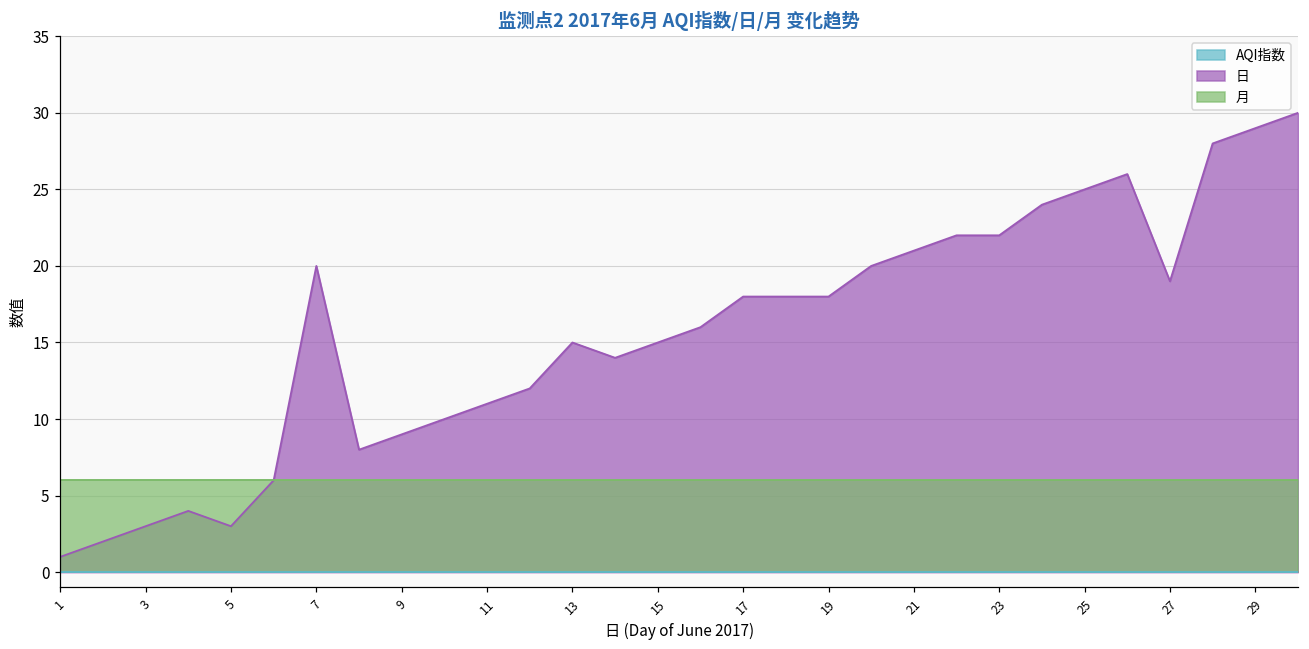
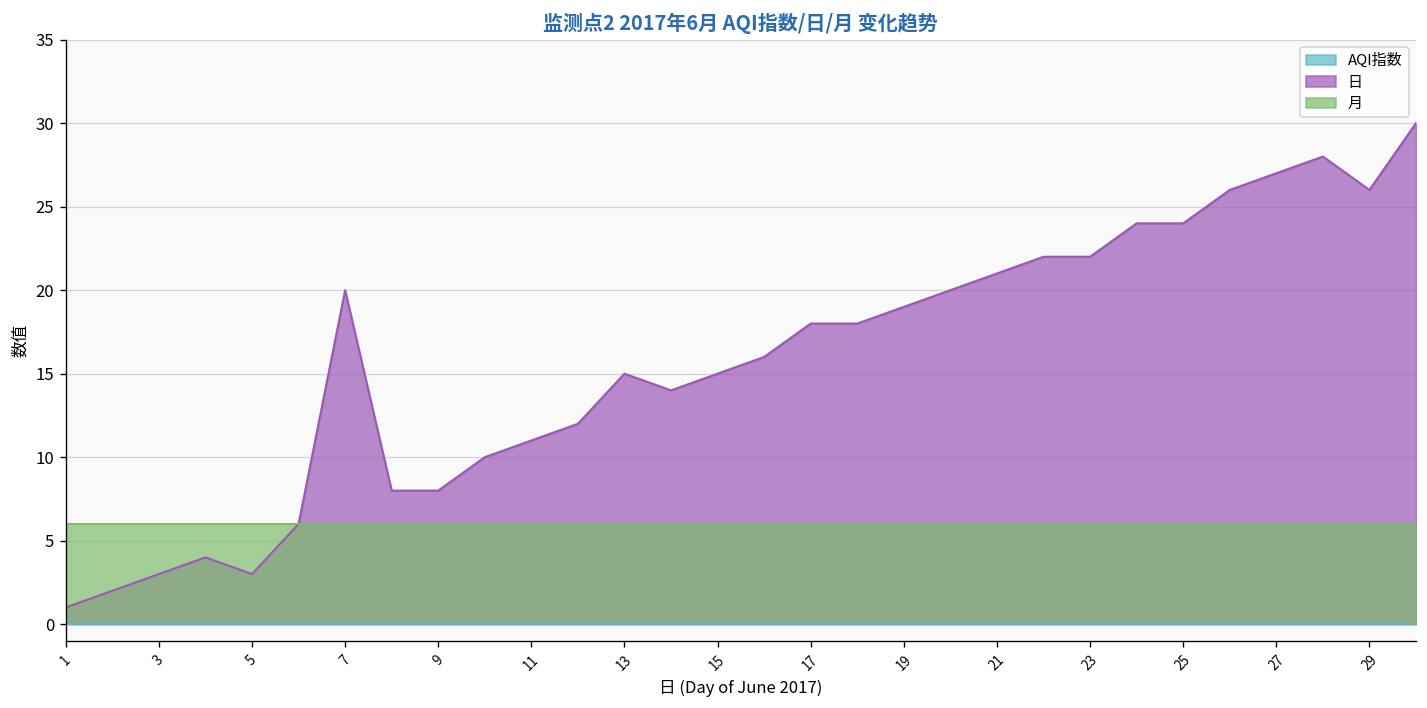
日, 9: 9 -> 8
日, 19: 18 -> 19
日, 25: 25 -> 24
日, 27: 19 -> 27
日, 29: 29 -> 26
